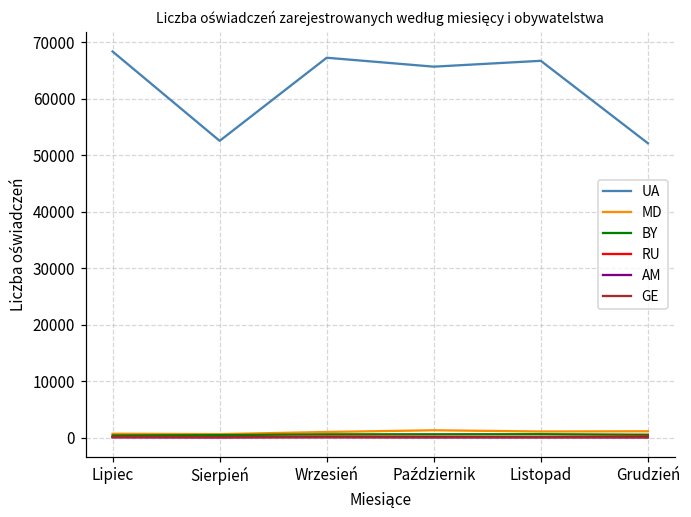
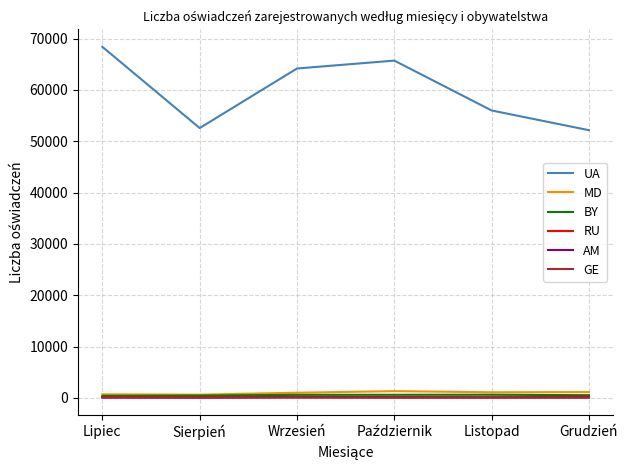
UA, Wrzesień: 67000 -> 64000
UA, Listopad: 67000 -> 56000
